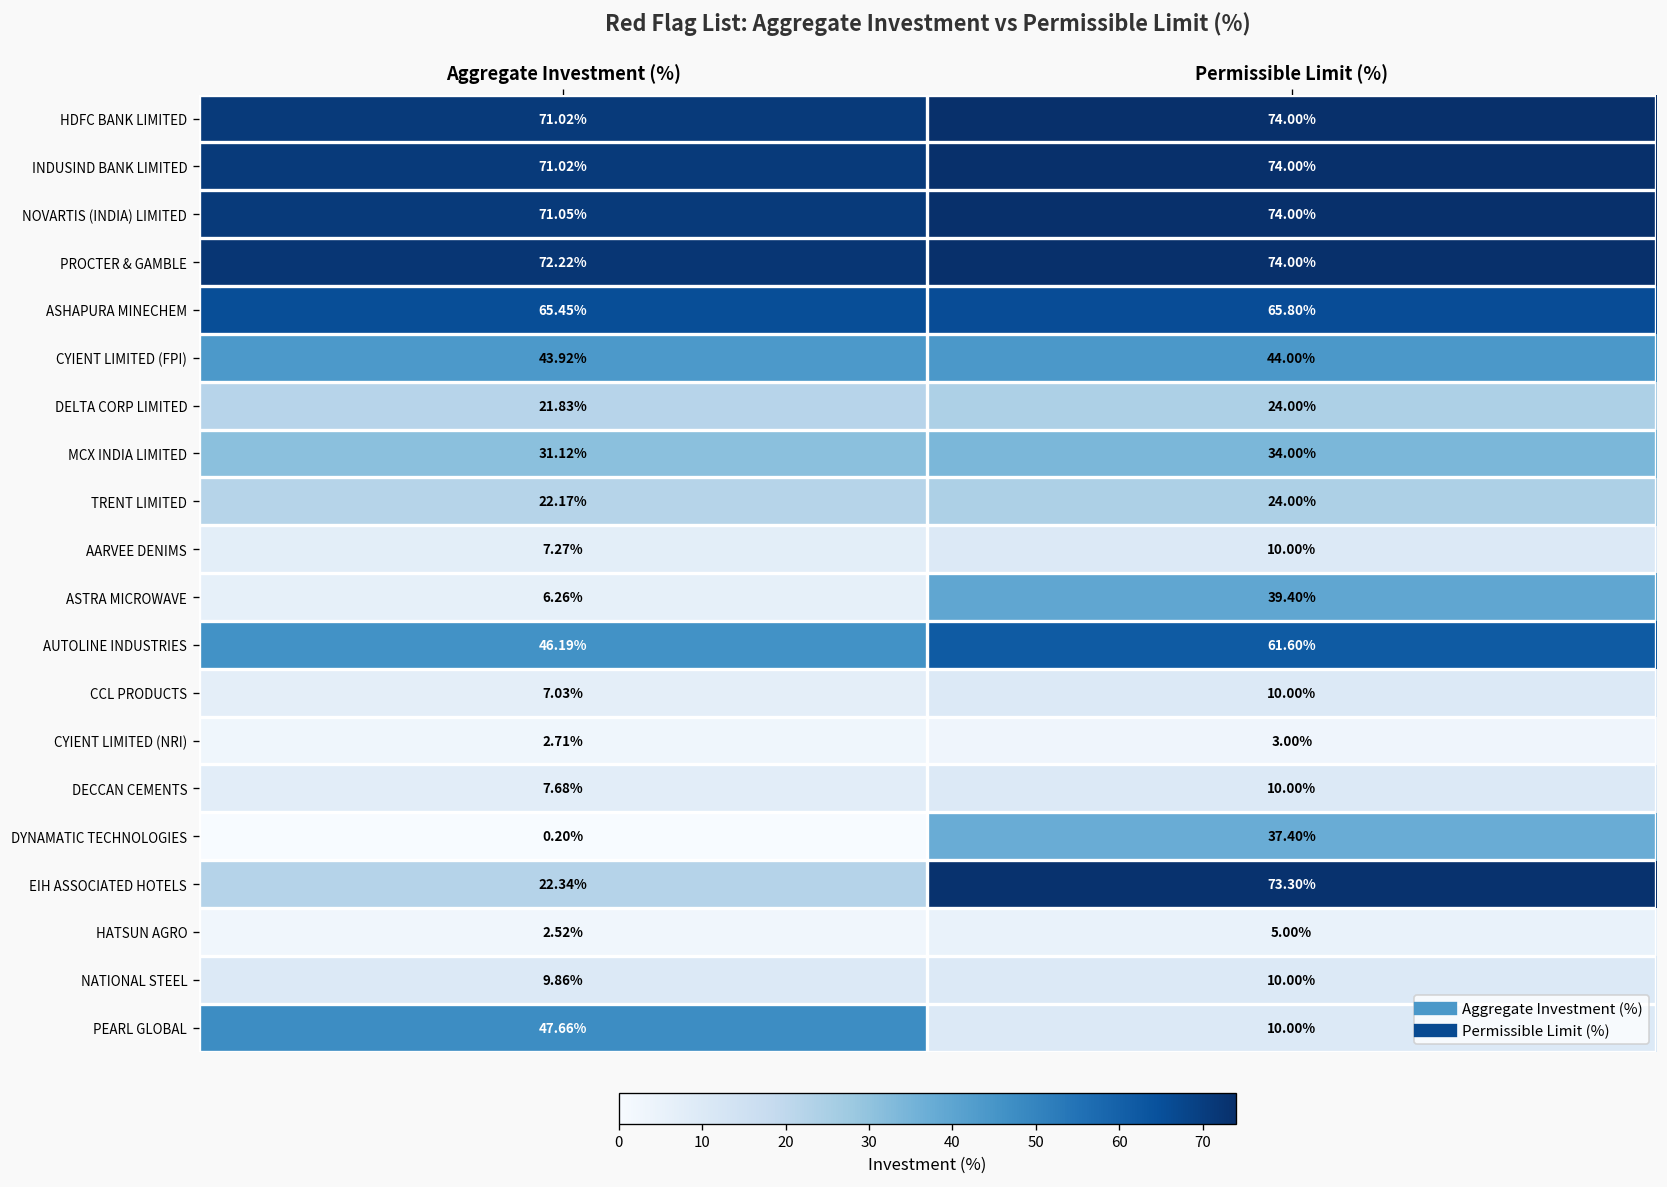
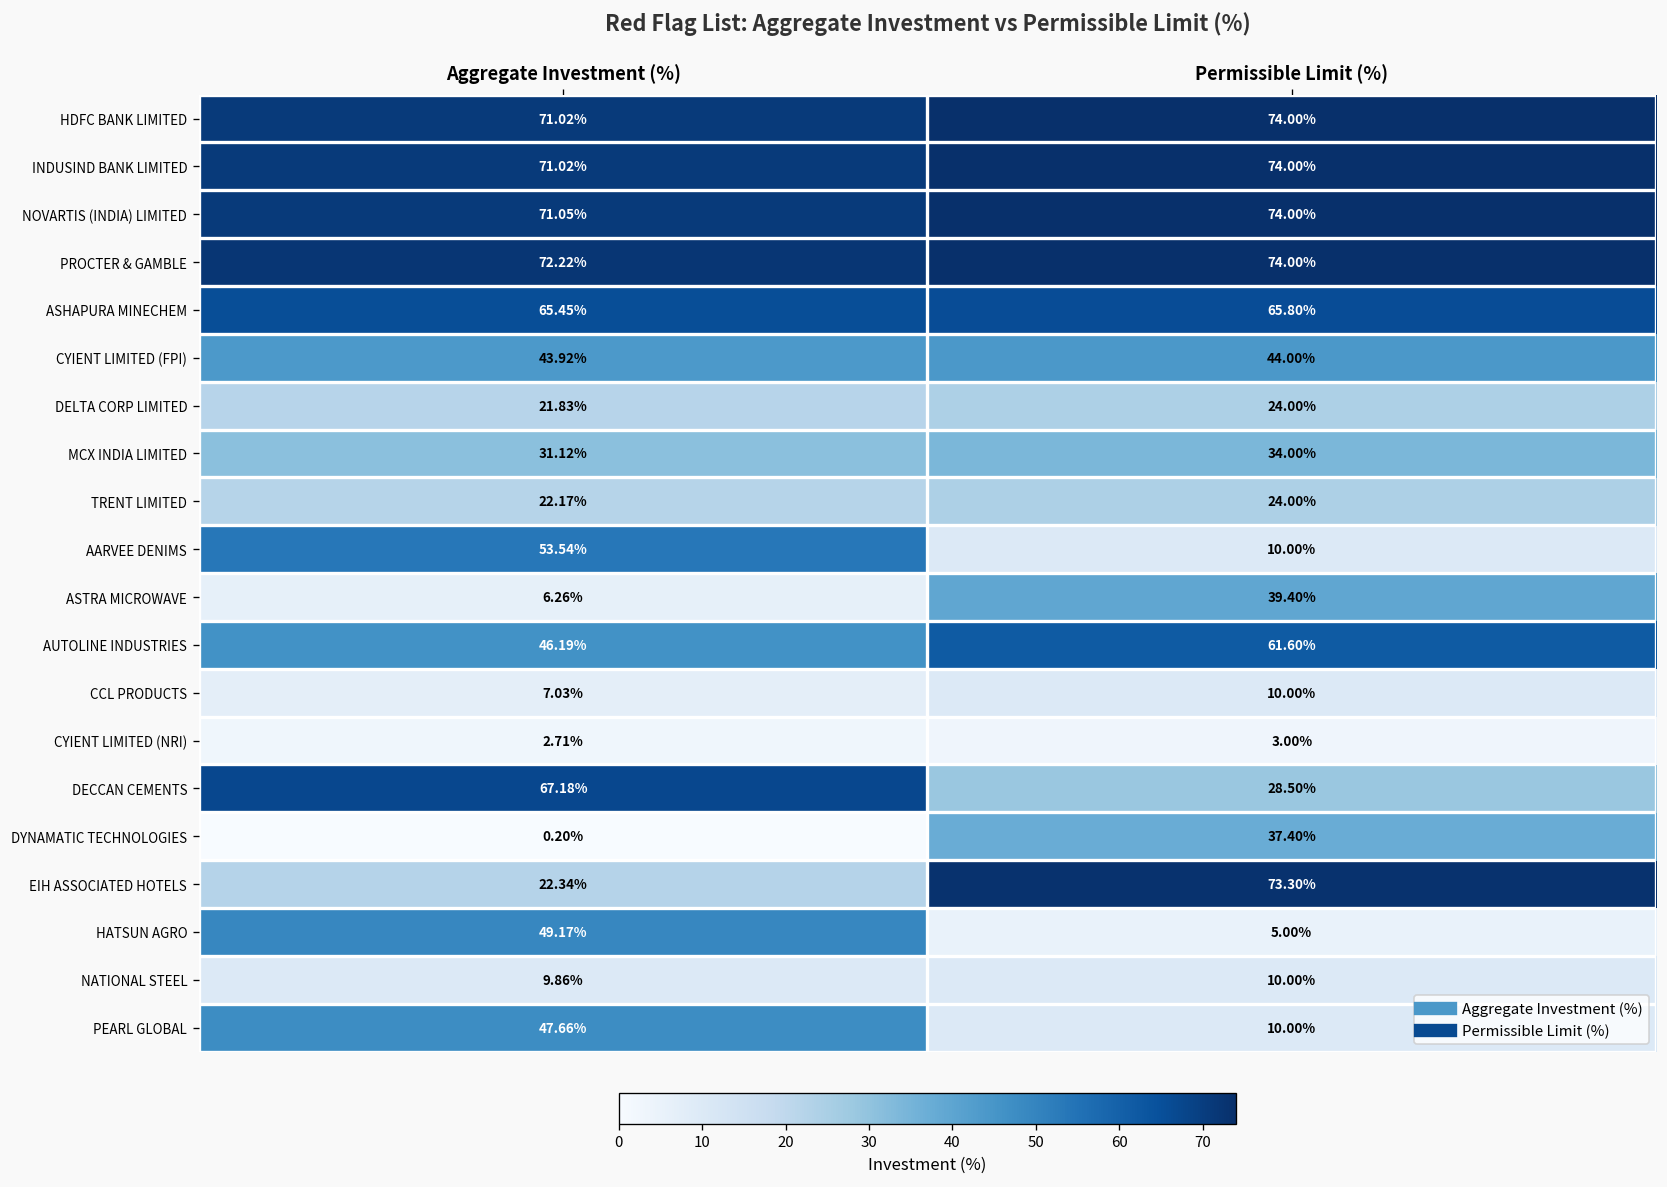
AARVEE DENIMS, Aggregate Investment (%): 7.27% -> 53.54%
DECCAN CEMENTS, Aggregate Investment (%): 7.68% -> 67.18%
DECCAN CEMENTS, Permissible Limit (%): 10.00% -> 28.50%
HATSUN AGRO, Aggregate Investment (%): 2.52% -> 49.17%
